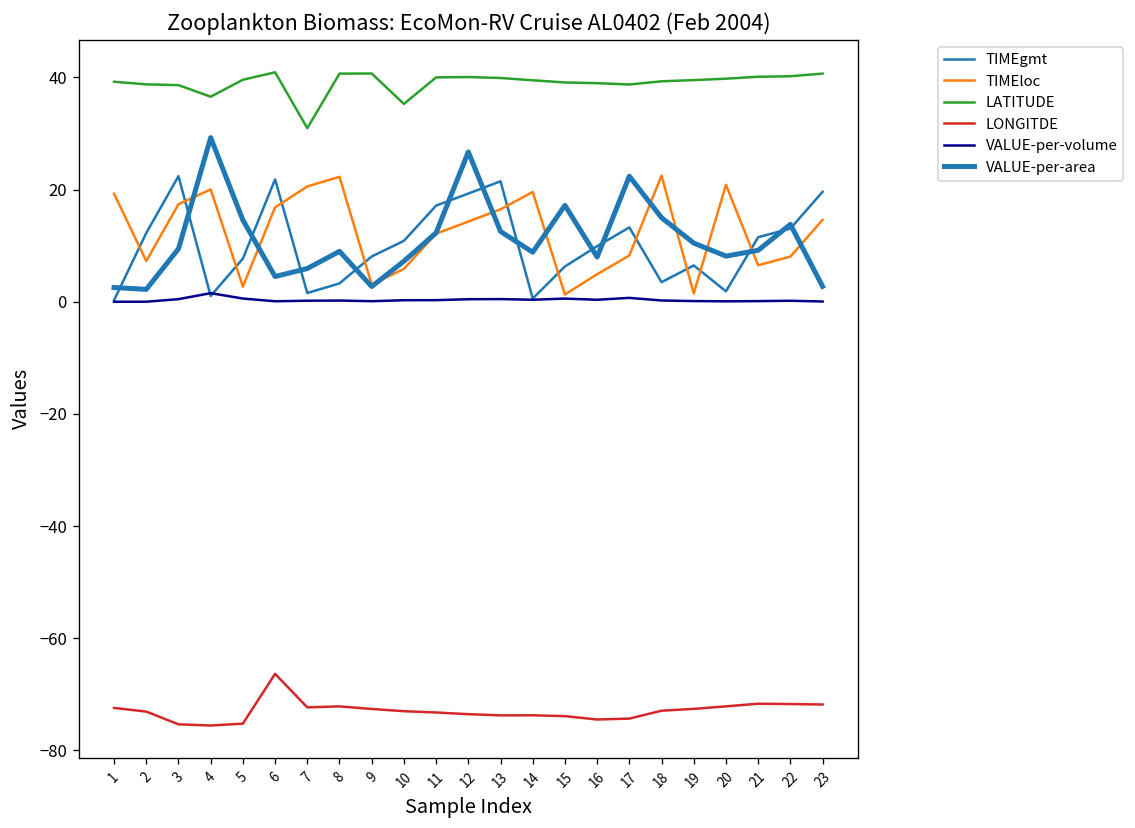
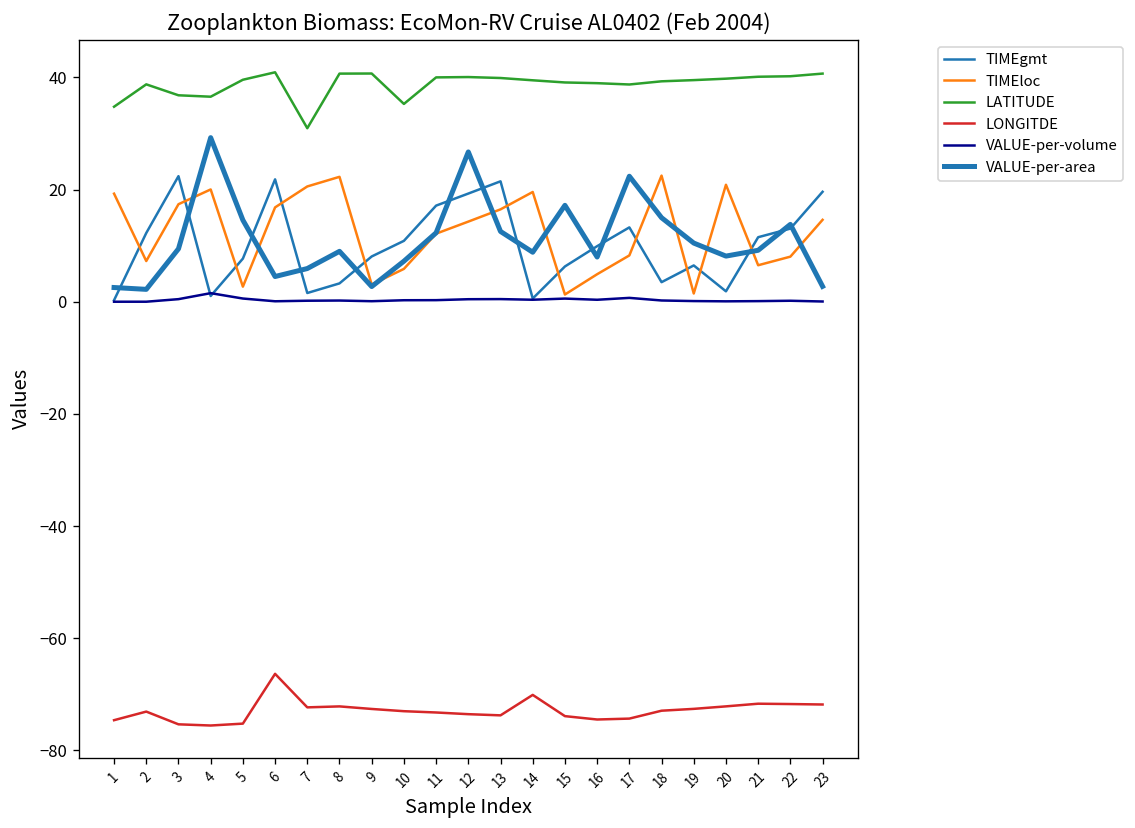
LATITUDE, 1: 39 -> 35
LONGITDE, 1: -72 -> -75
LATITUDE, 3: 39 -> 37
LONGITDE, 14: -74 -> -70
